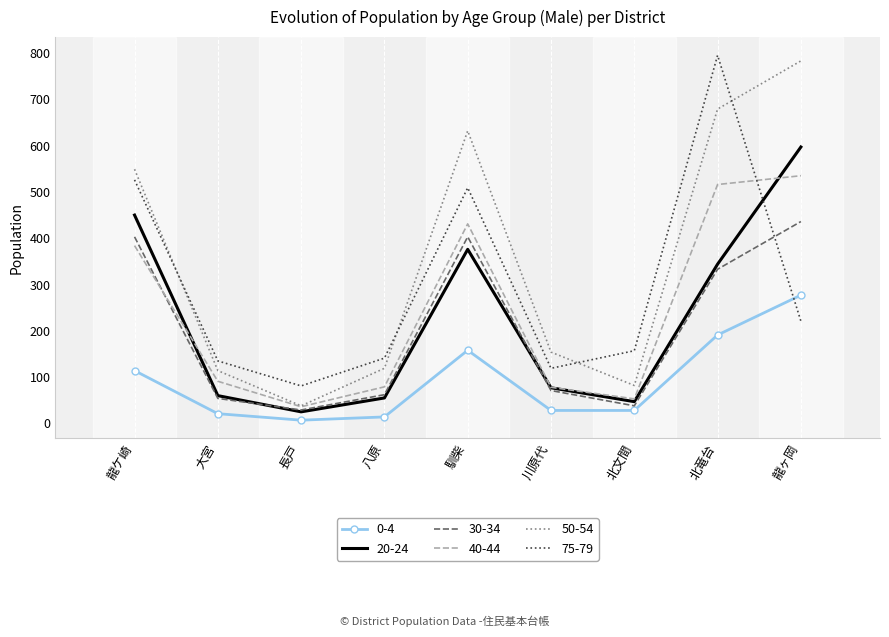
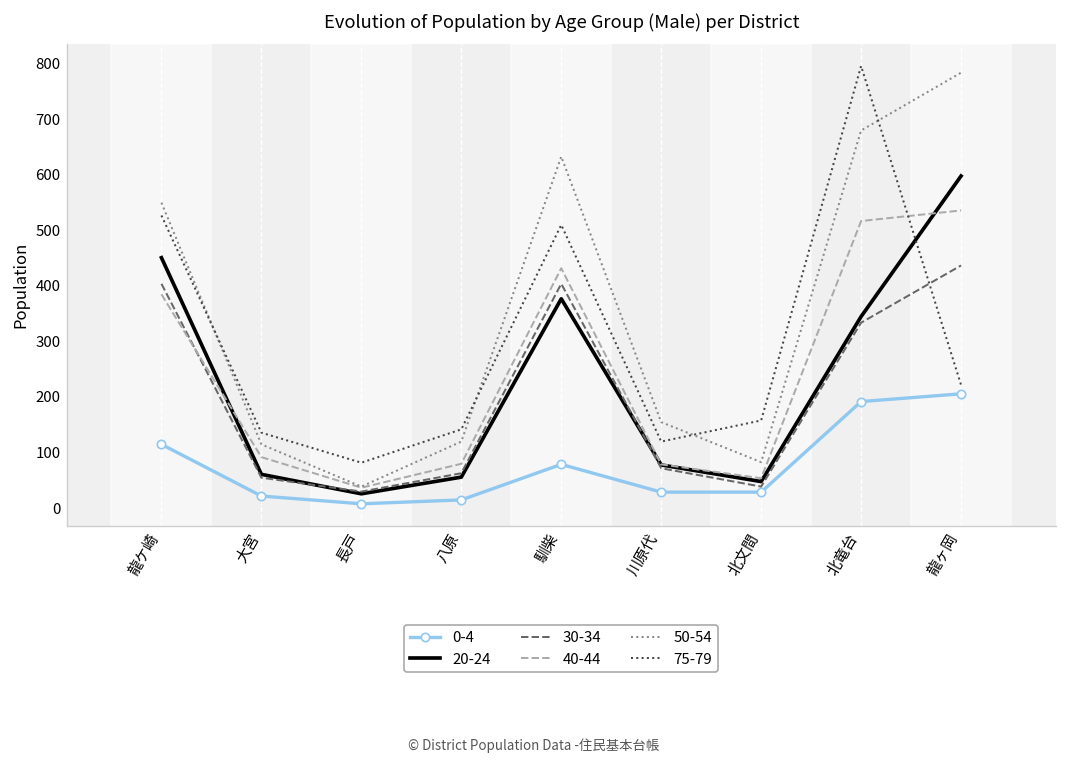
0-4, 馴柴: 160 -> 80
0-4, 龍ヶ岡: 280 -> 210
